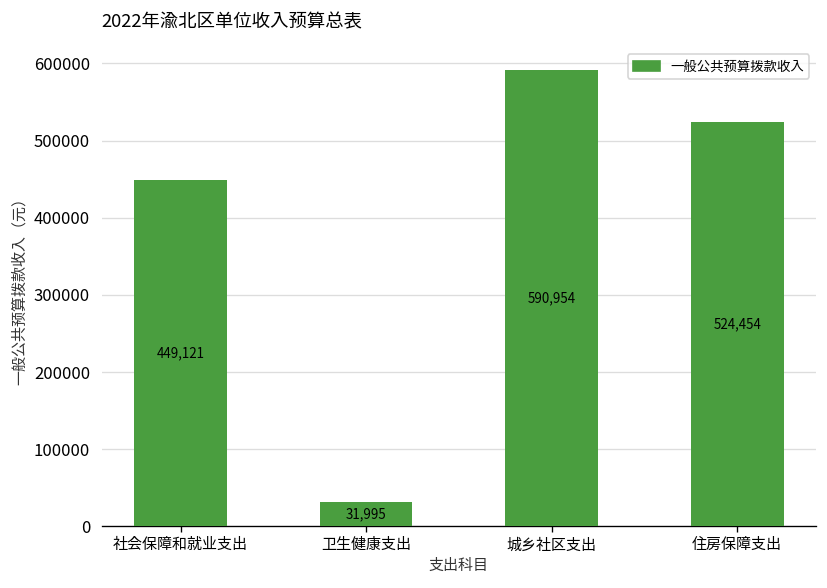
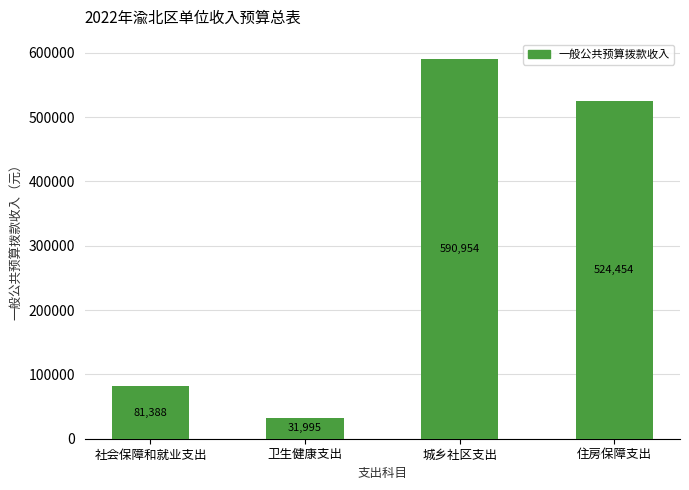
社会保障和就业支出: 449,121 -> 81,388
